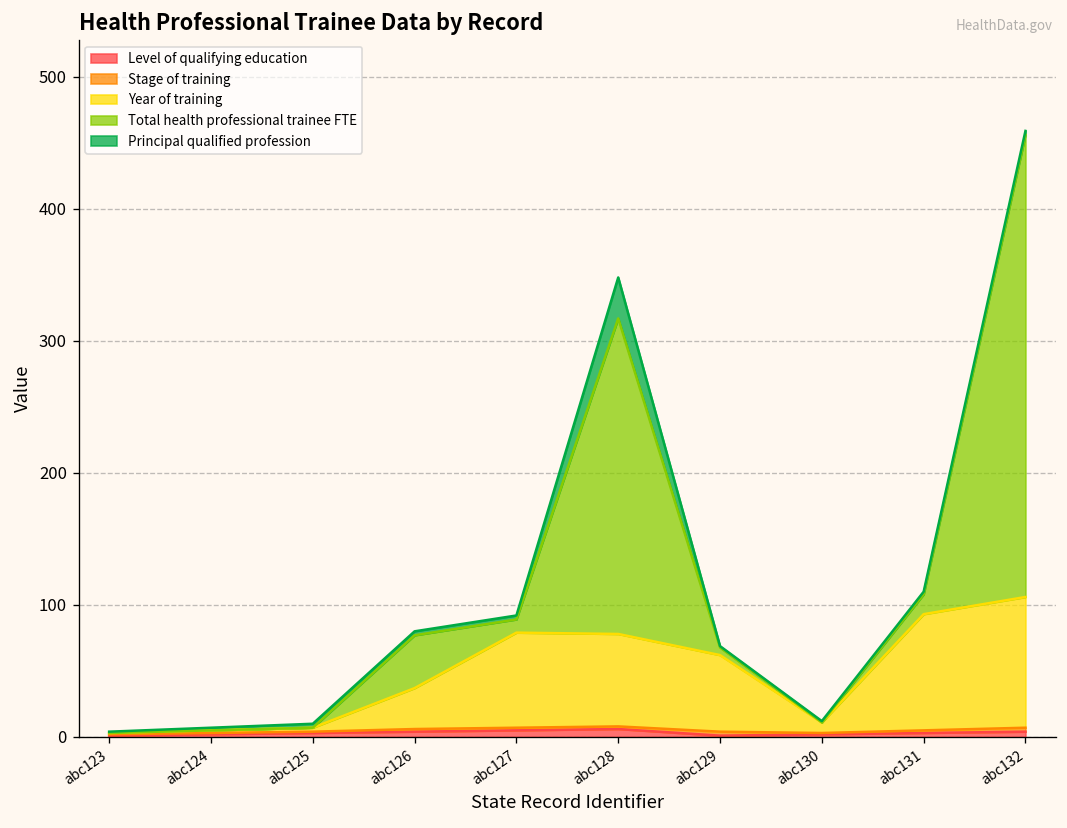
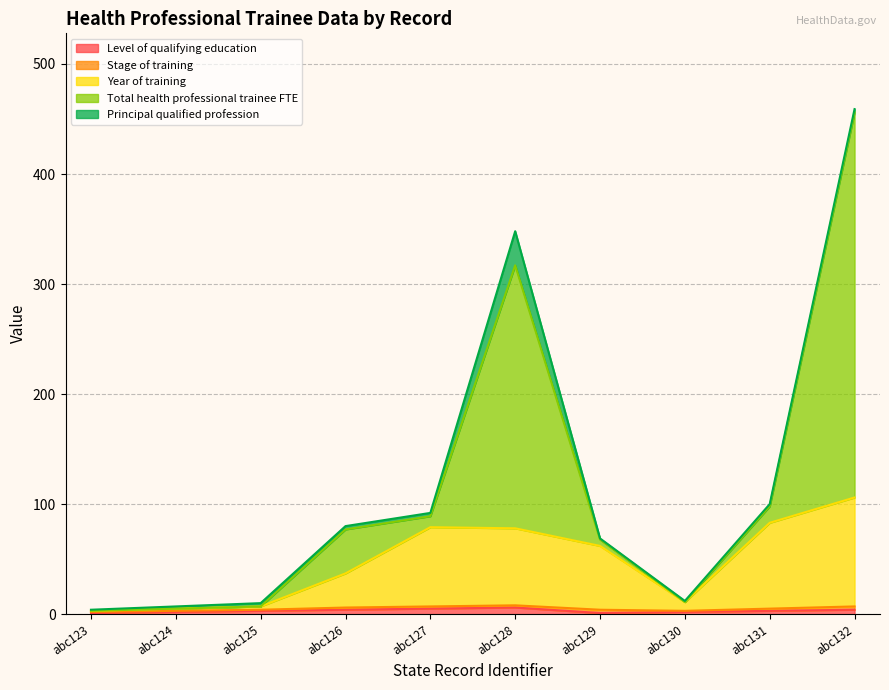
Year of training, abc131: 88 -> 78
